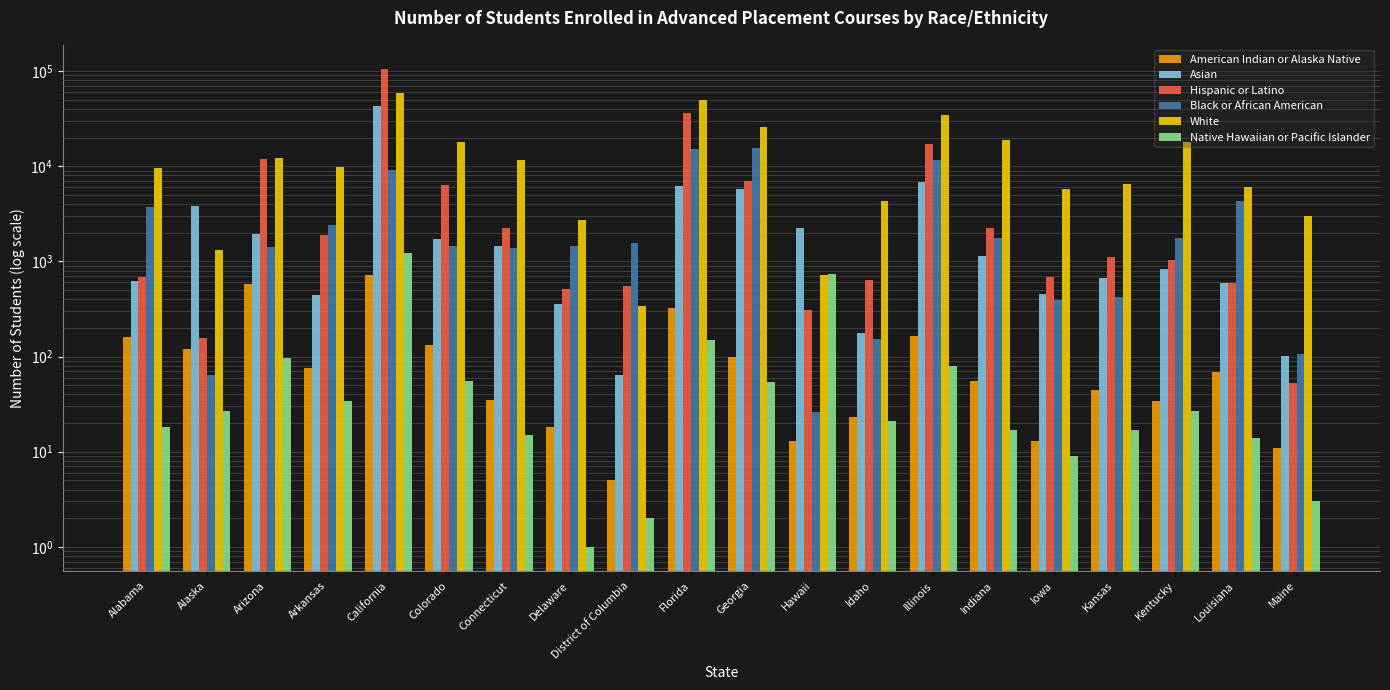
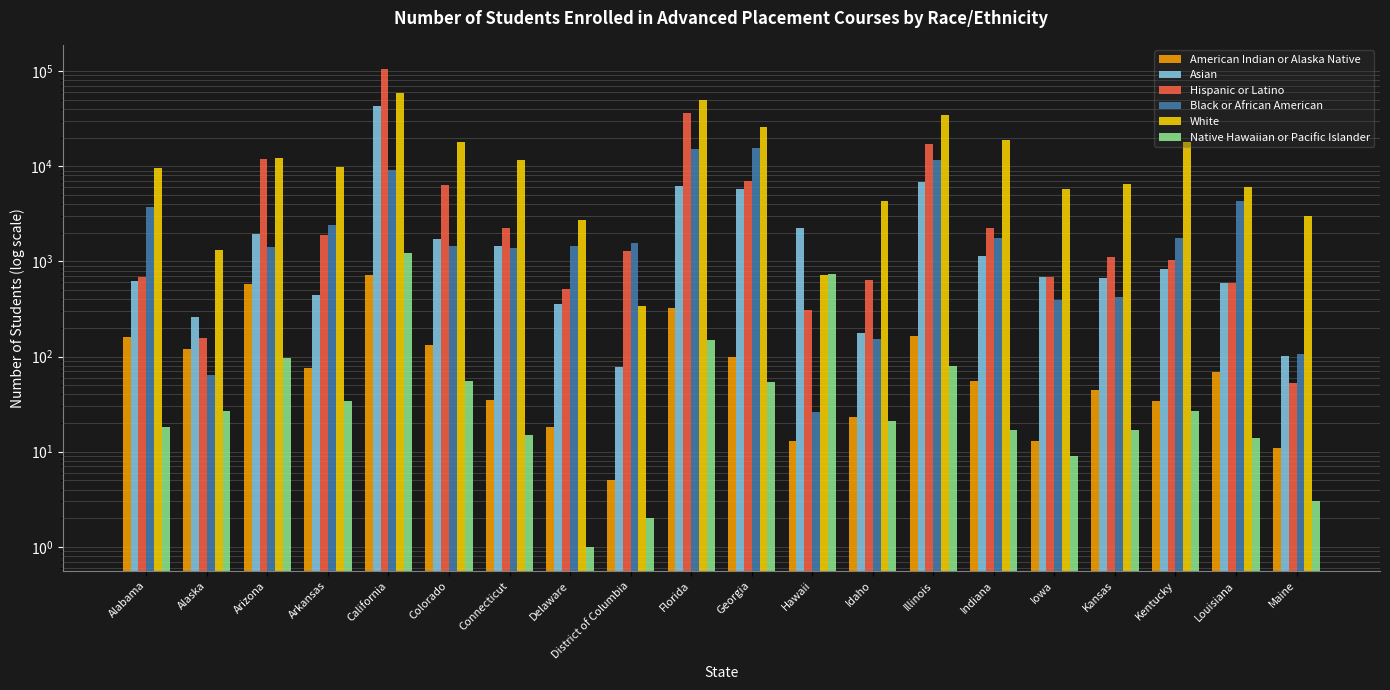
Asian, Alaska: 3800 -> 260
Asian, District of Columbia: 60 -> 80
Hispanic or Latino, District of Columbia: 500 -> 1300
Asian, Iowa: 500 -> 700
